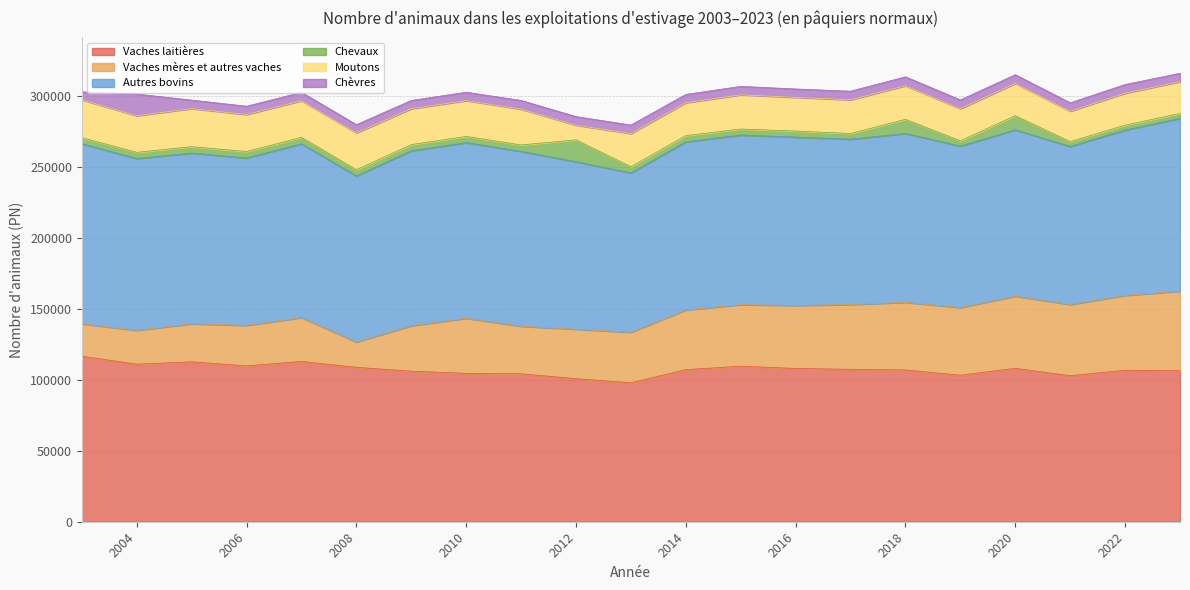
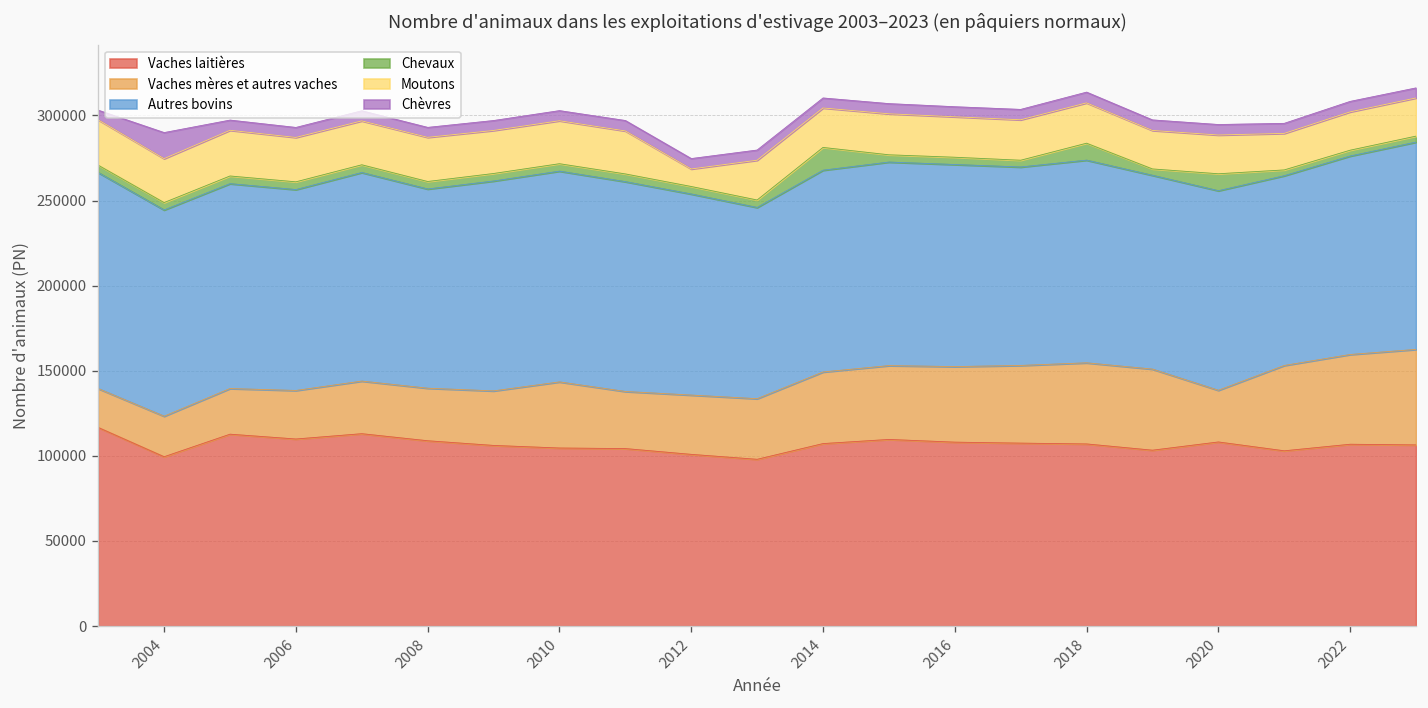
Vaches laitières, 2004: 111000 -> 99000
Vaches mères et autres vaches, 2008: 18000 -> 31000
Chevaux, 2012: 15000 -> 4000
Chevaux, 2014: 4000 -> 13000
Vaches mères et autres vaches, 2020: 51000 -> 30000
